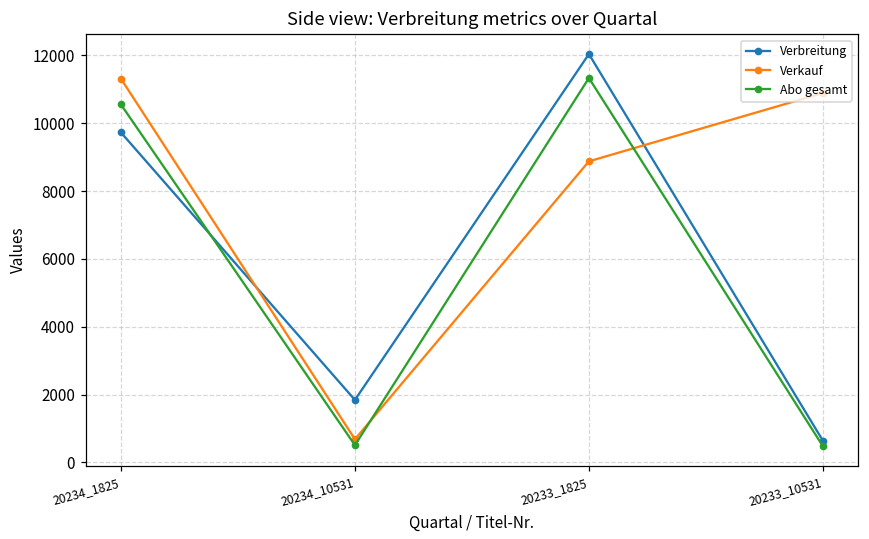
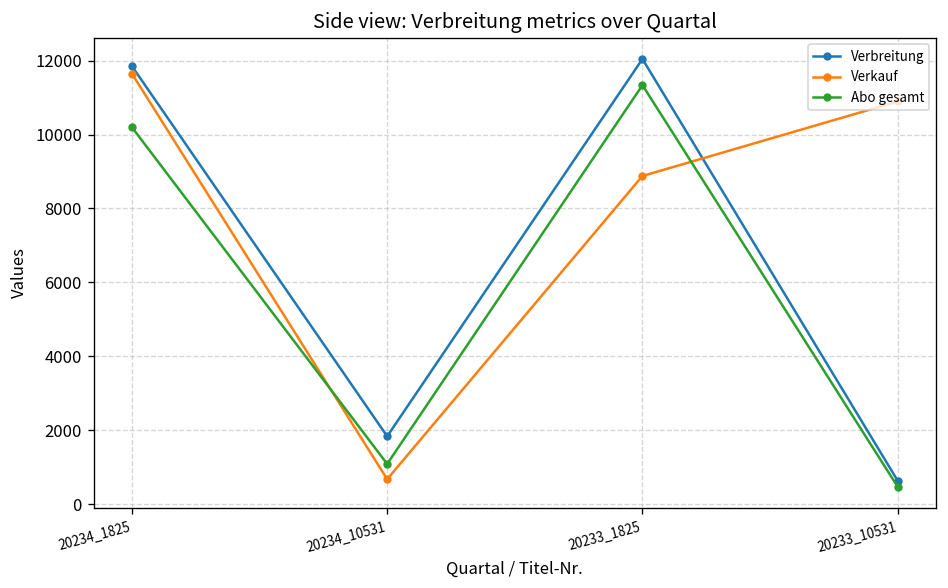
Verbreitung, 20234_1825: 9700 -> 11800
Verkauf, 20234_1825: 11300 -> 11600
Abo gesamt, 20234_1825: 10600 -> 10200
Abo gesamt, 20234_10531: 500 -> 1100
